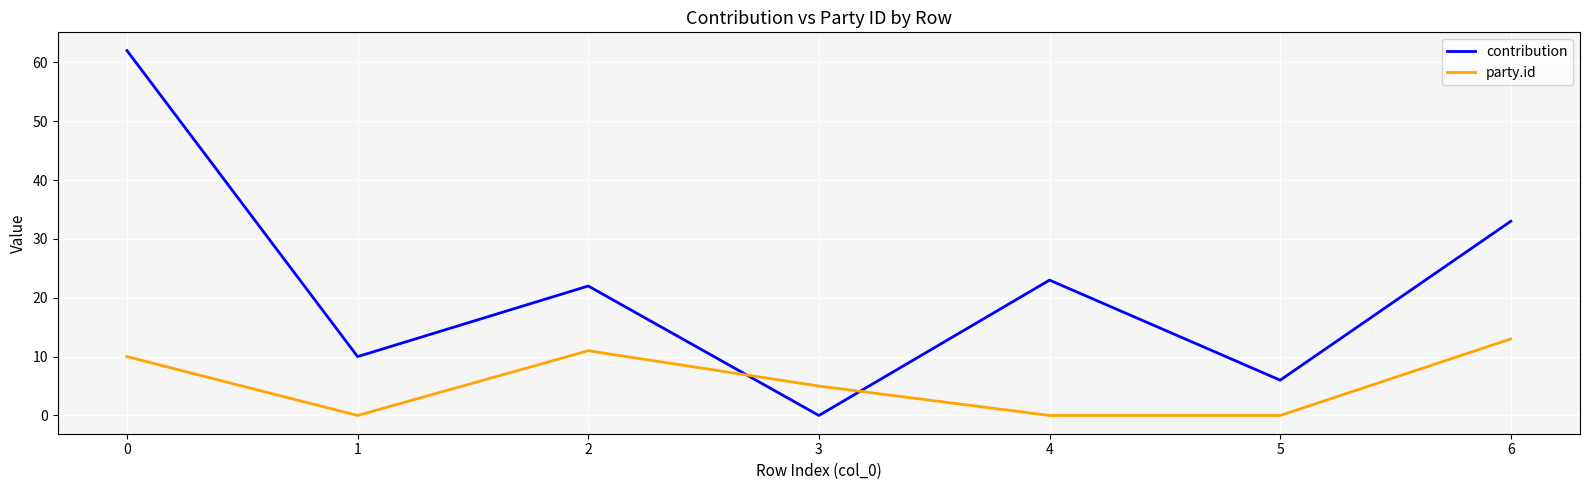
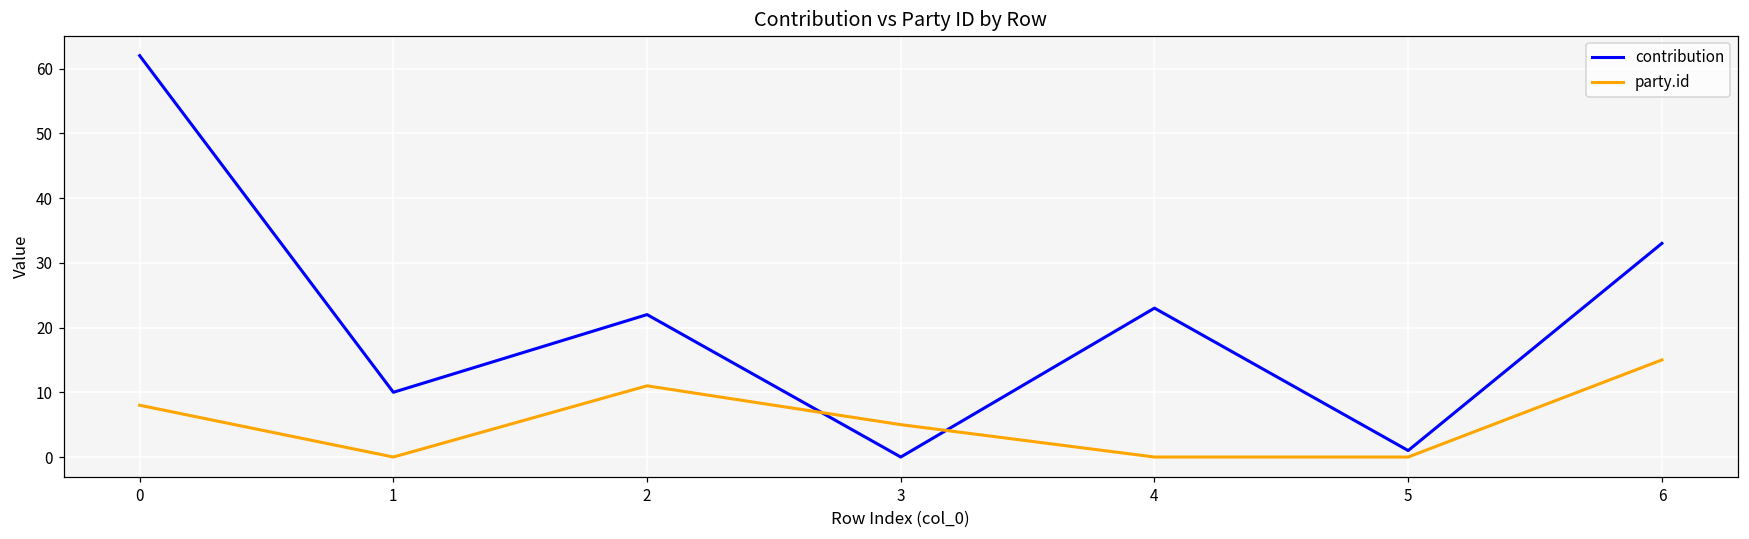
party.id, 0: 10 -> 8
contribution, 5: 6 -> 1
party.id, 6: 13 -> 15
